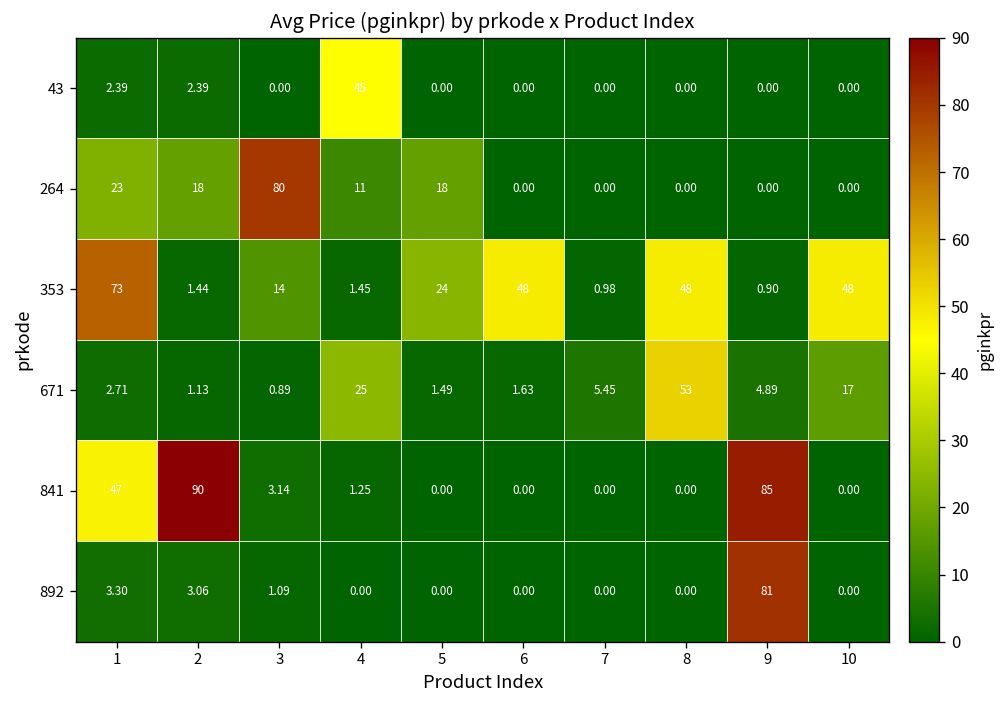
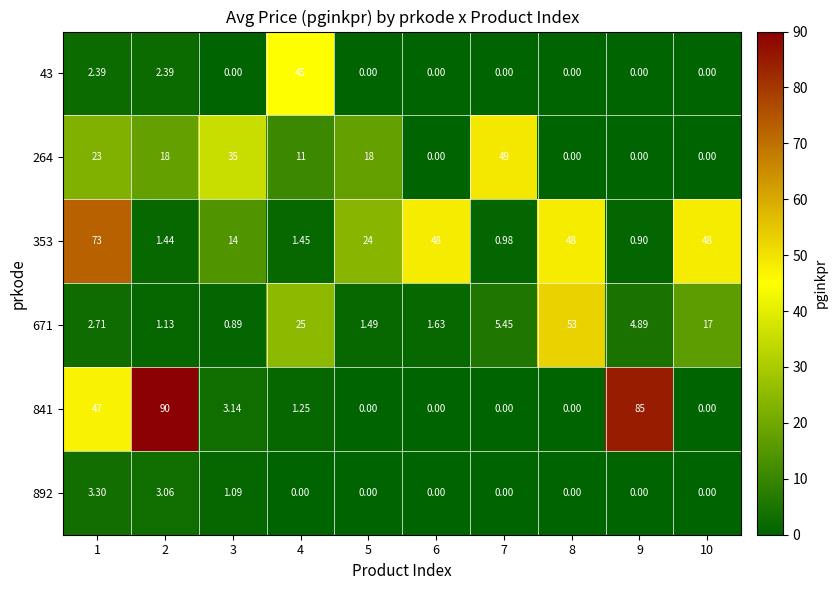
264, 3: 80 -> 35
264, 7: 0.00 -> 49
892, 9: 81 -> 0.00
